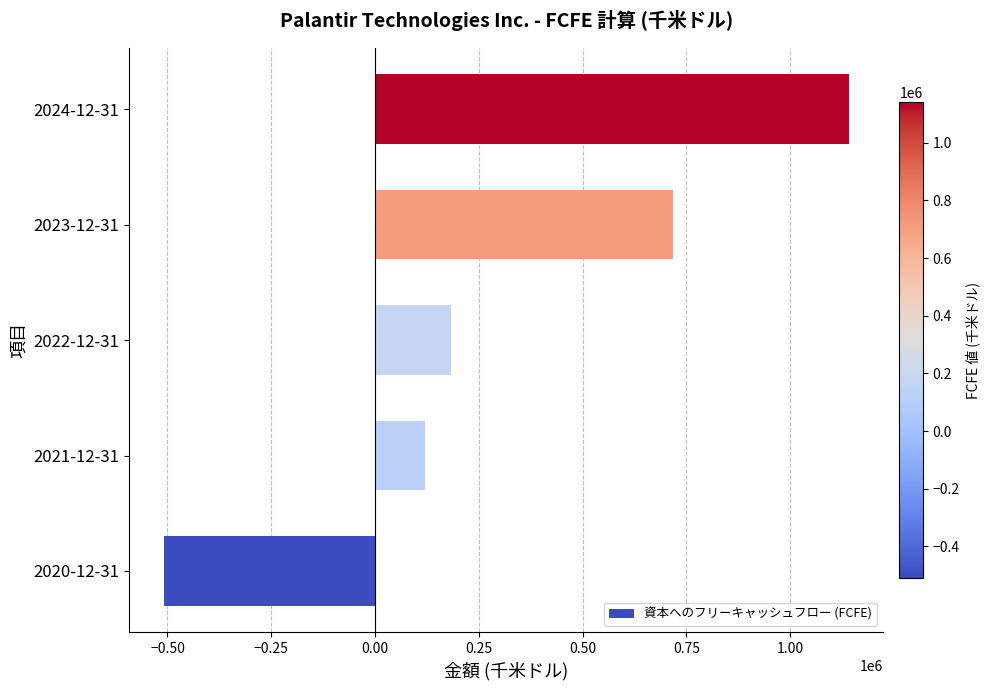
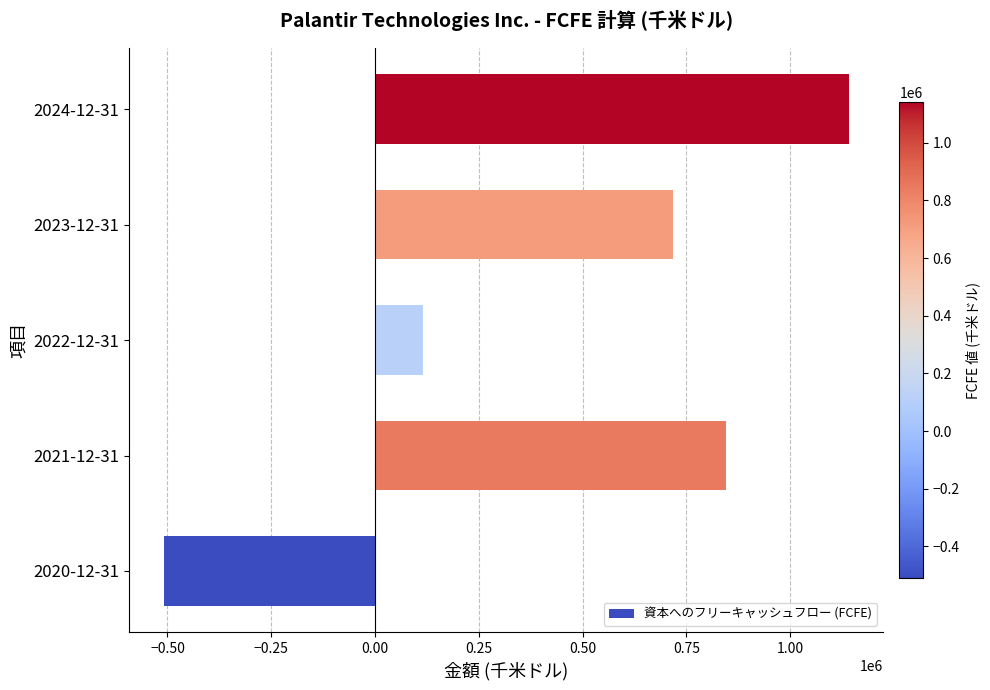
2022-12-31: 180000 -> 120000
2021-12-31: 120000 -> 850000
